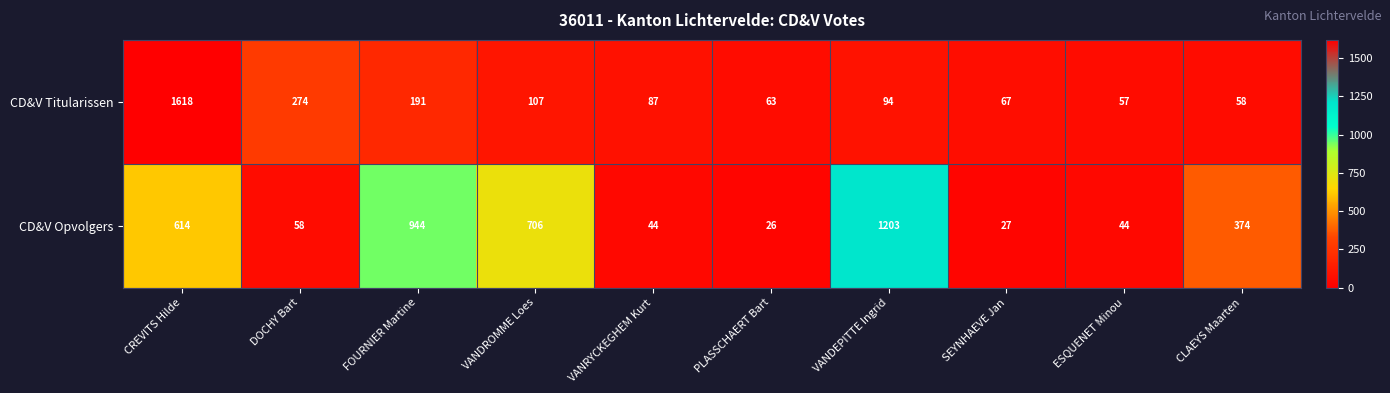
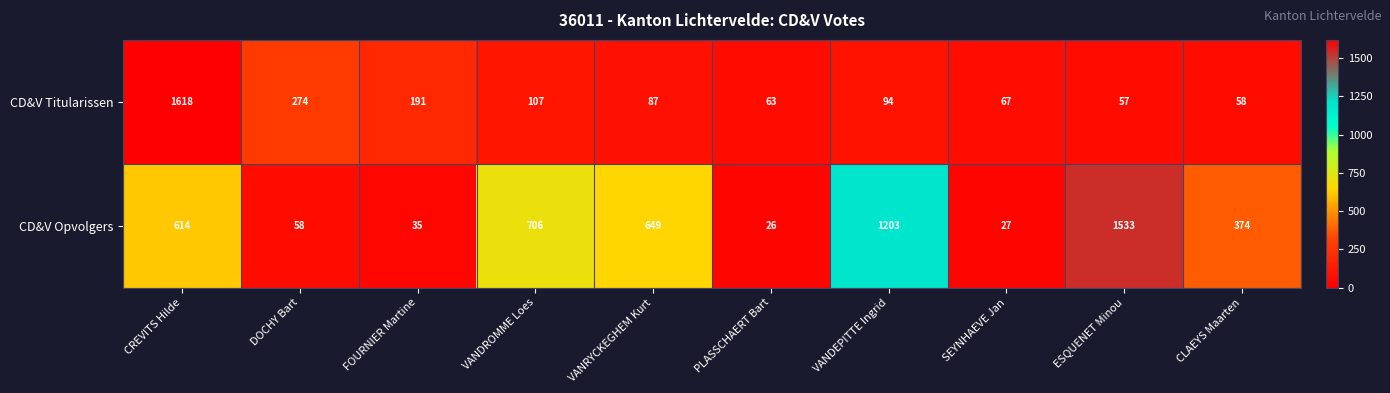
CD&V Opvolgers, FOURNIER Martine: 944 -> 35
CD&V Opvolgers, VANRYCKEGHEM Kurt: 44 -> 649
CD&V Opvolgers, ESQUENET Minou: 44 -> 1533
